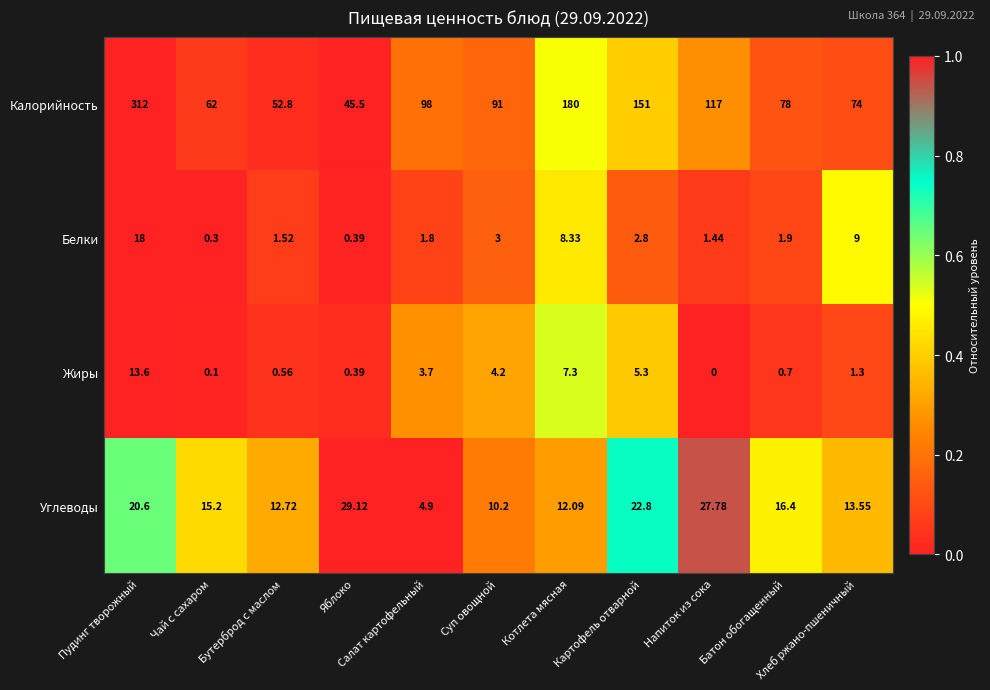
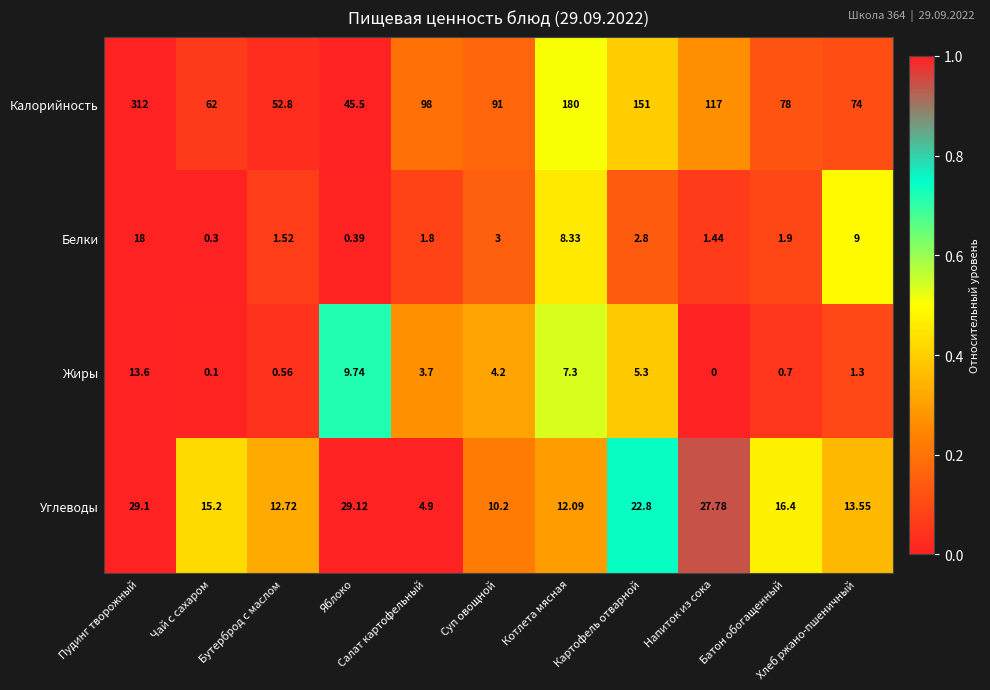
Жиры, Яблоко: 0.39 -> 9.74
Углеводы, Пудинг творожный: 20.6 -> 29.1
